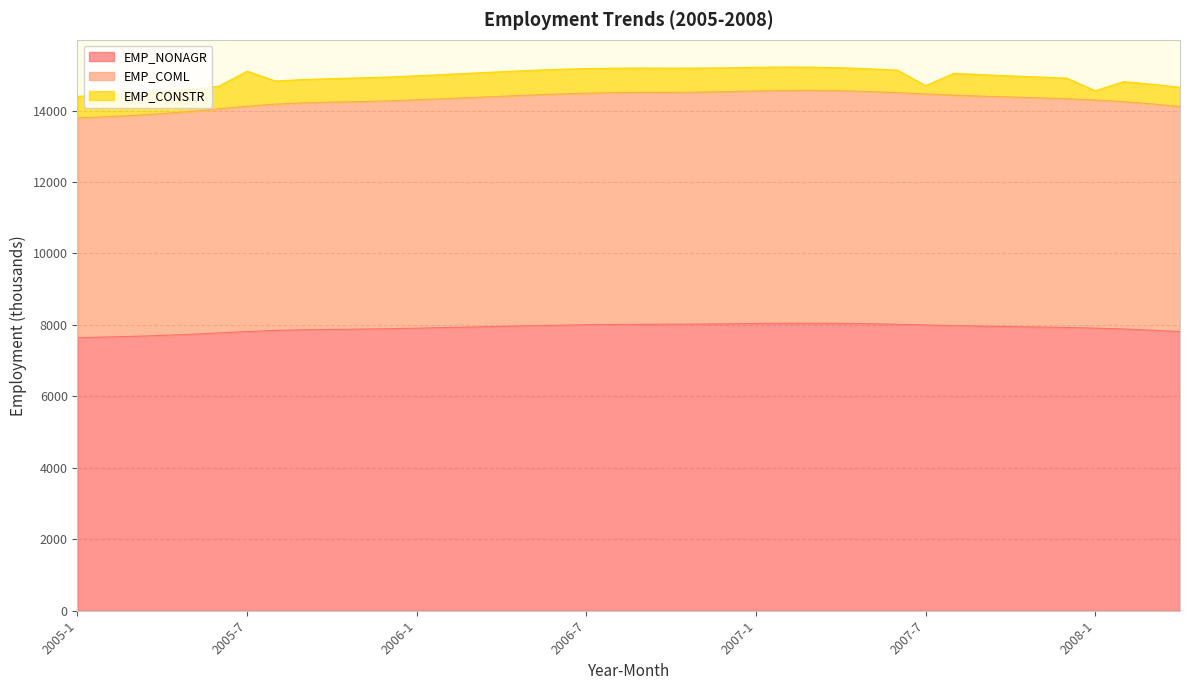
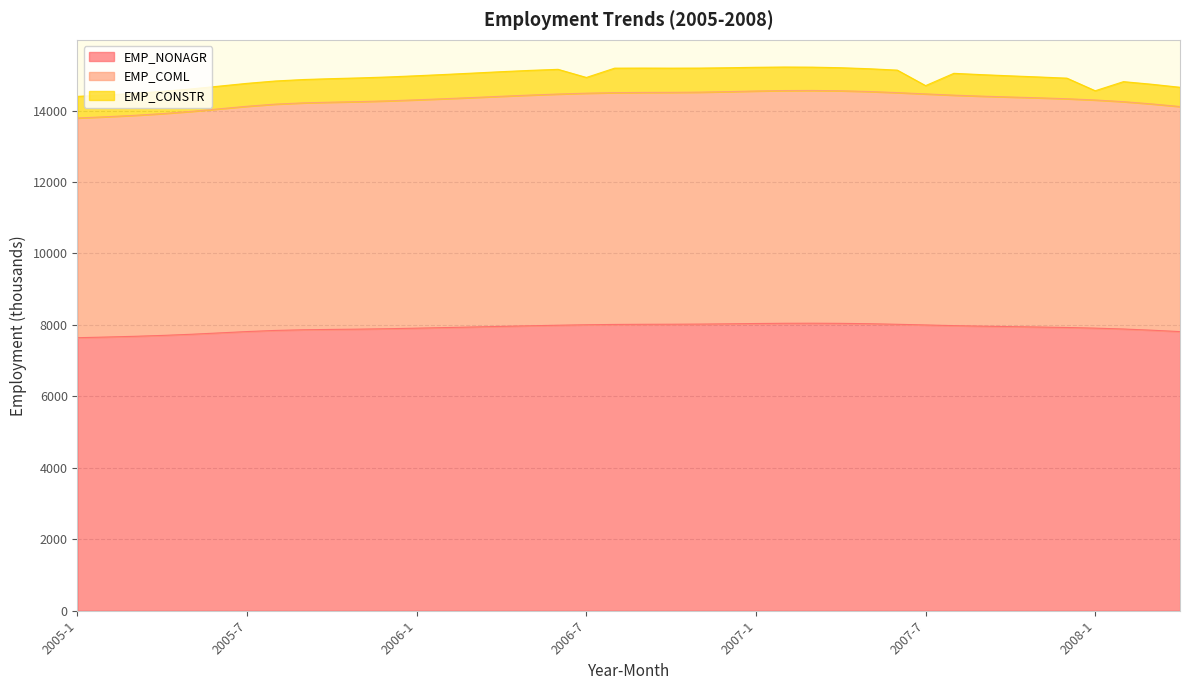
EMP_CONSTR, 2005-7: 1000 -> 600
EMP_CONSTR, 2006-7: 700 -> 400
